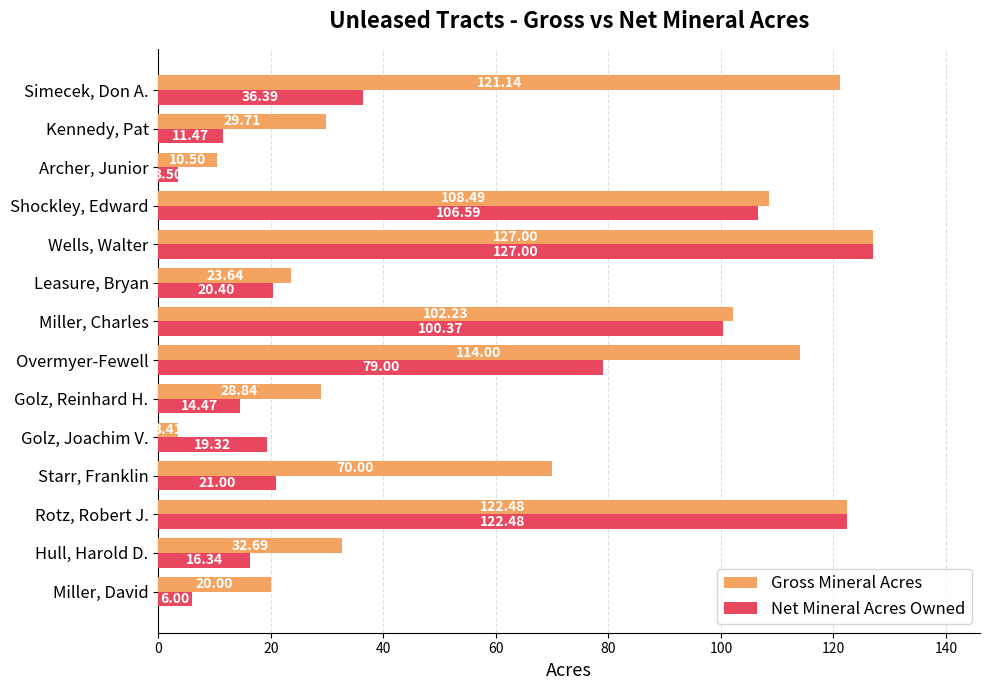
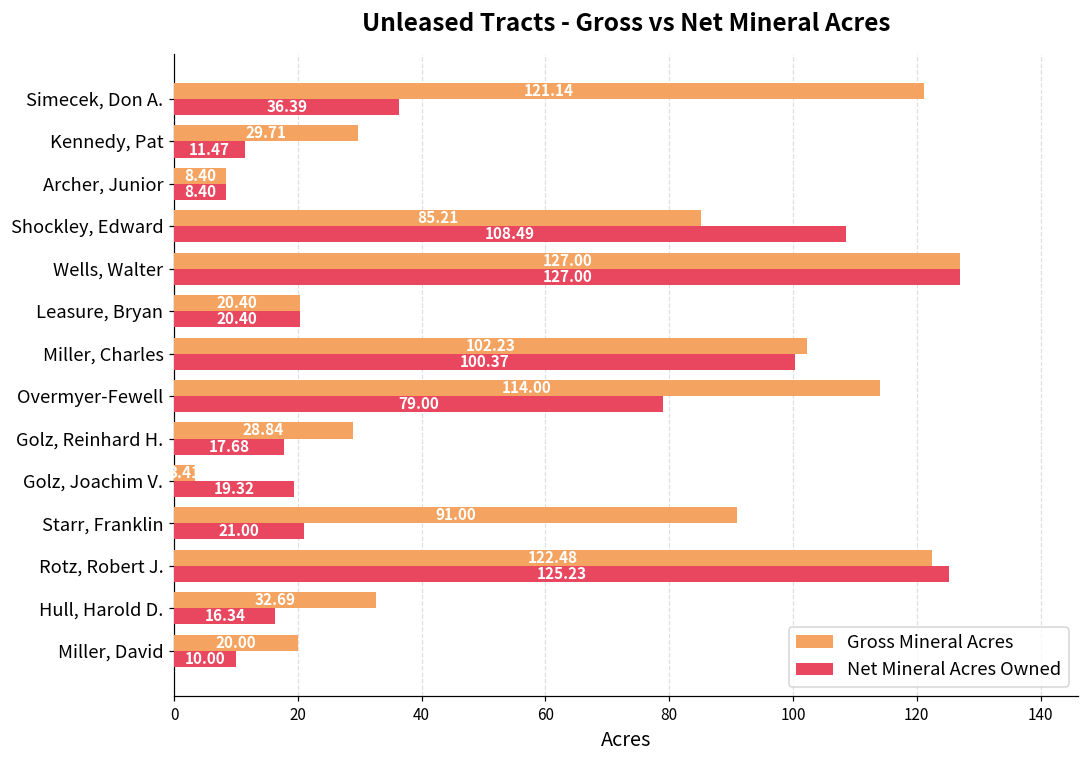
Gross Mineral Acres, Archer, Junior: 10.50 -> 8.40
Net Mineral Acres Owned, Archer, Junior: 3.50 -> 8.40
Gross Mineral Acres, Shockley, Edward: 108.49 -> 85.21
Net Mineral Acres Owned, Shockley, Edward: 106.59 -> 108.49
Gross Mineral Acres, Leasure, Bryan: 23.64 -> 20.40
Net Mineral Acres Owned, Golz, Reinhard H.: 14.47 -> 17.68
Gross Mineral Acres, Starr, Franklin: 70.00 -> 91.00
Net Mineral Acres Owned, Rotz, Robert J.: 122.48 -> 125.23
Net Mineral Acres Owned, Miller, David: 6.00 -> 10.00
